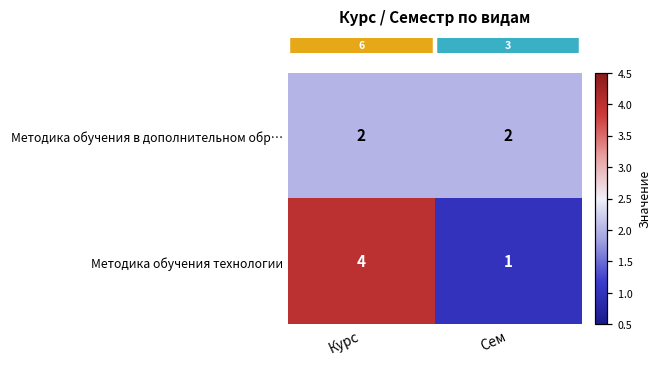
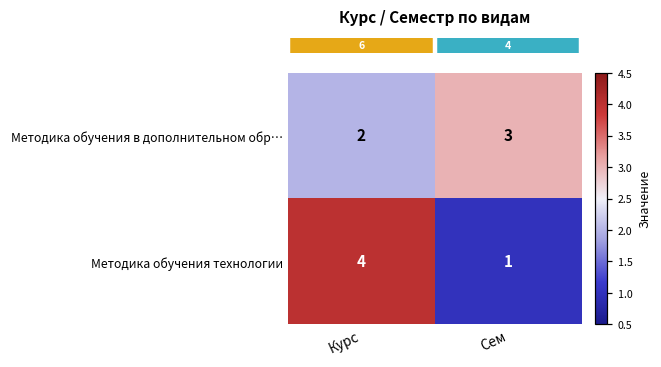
Методика обучения в дополнительном обр…, Сем: 2 -> 3
